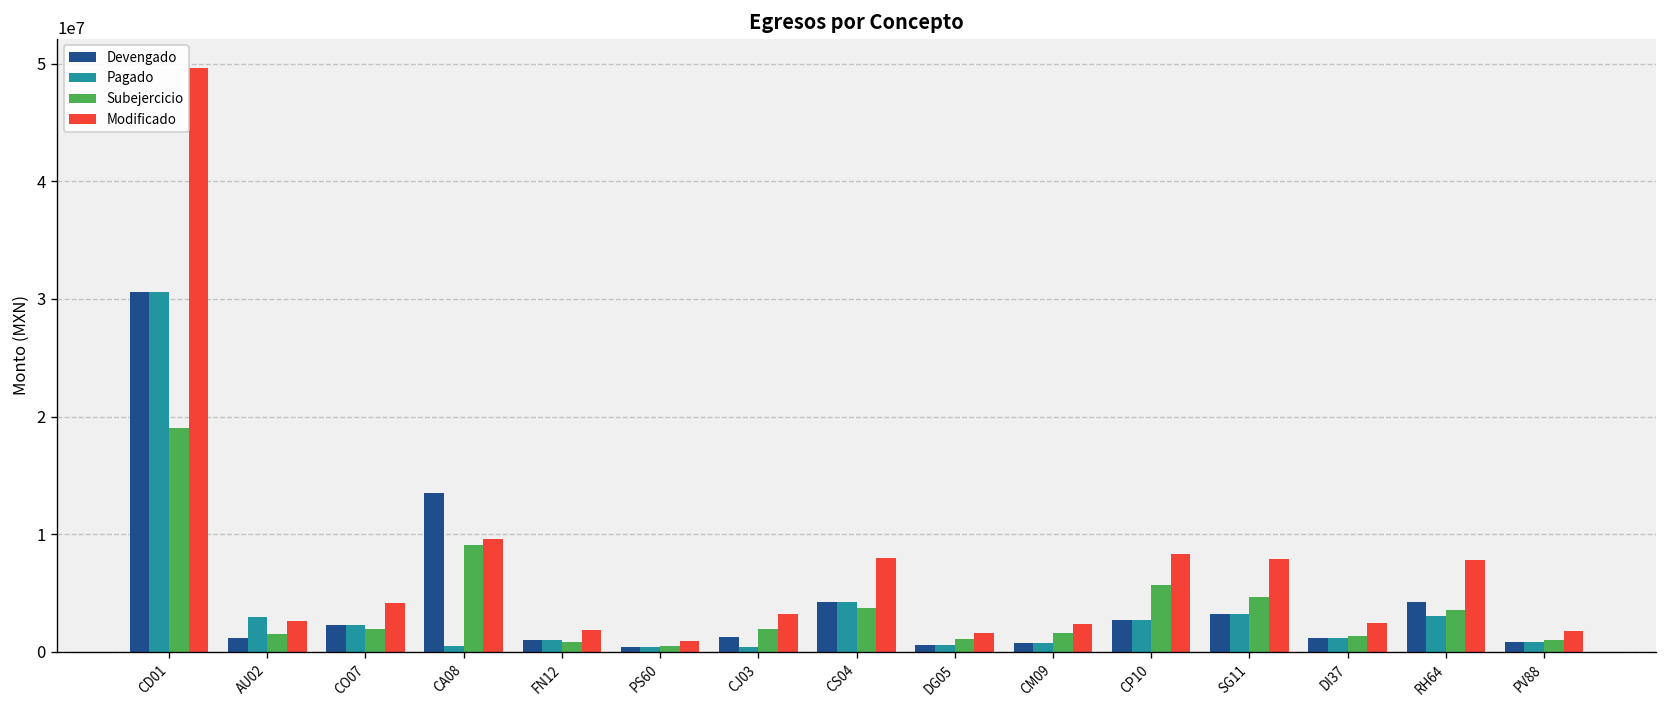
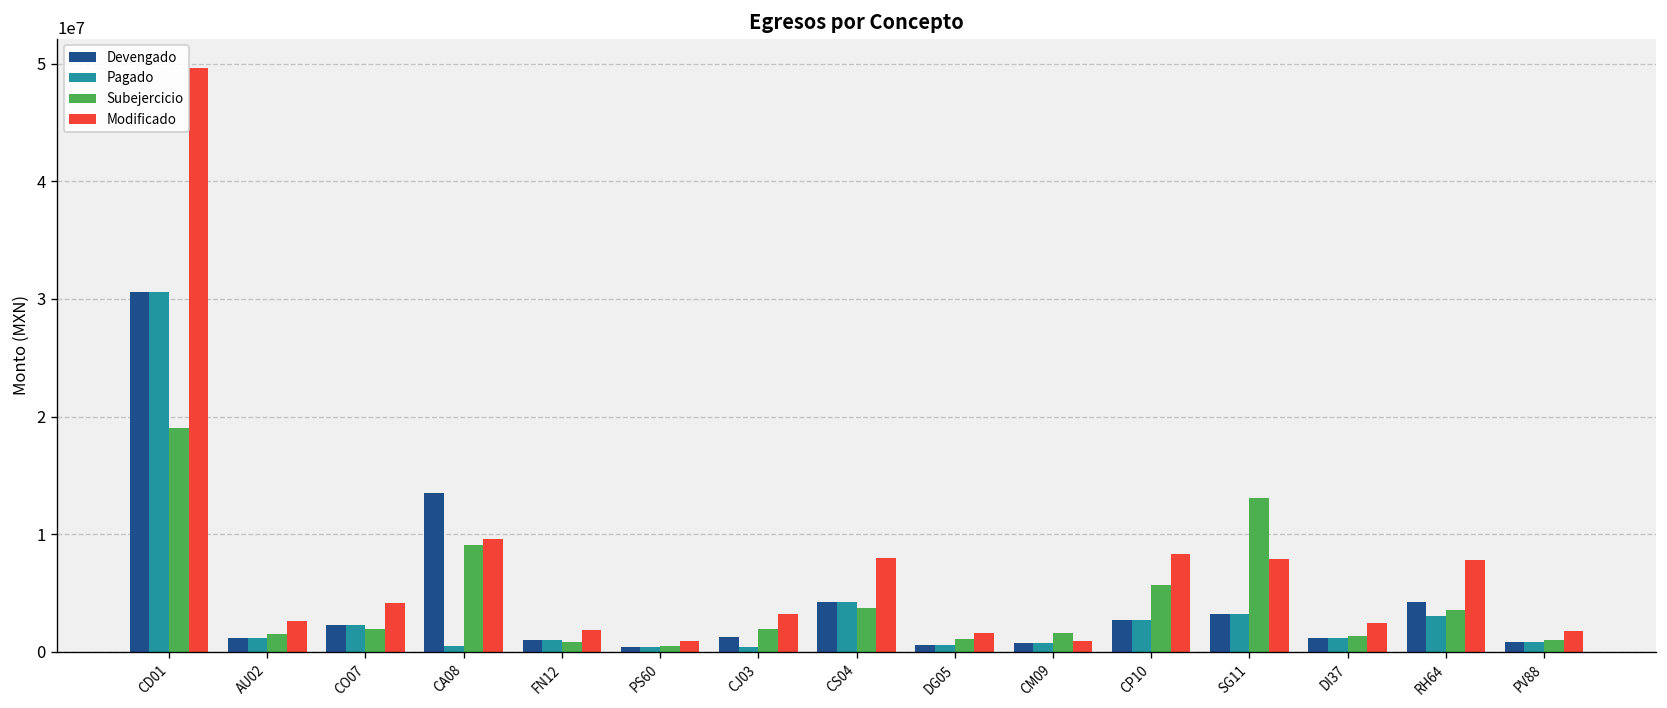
Pagado, AU02: 3000000 -> 1000000
Modificado, CM09: 2000000 -> 1000000
Subejercicio, SG11: 5000000 -> 13000000
